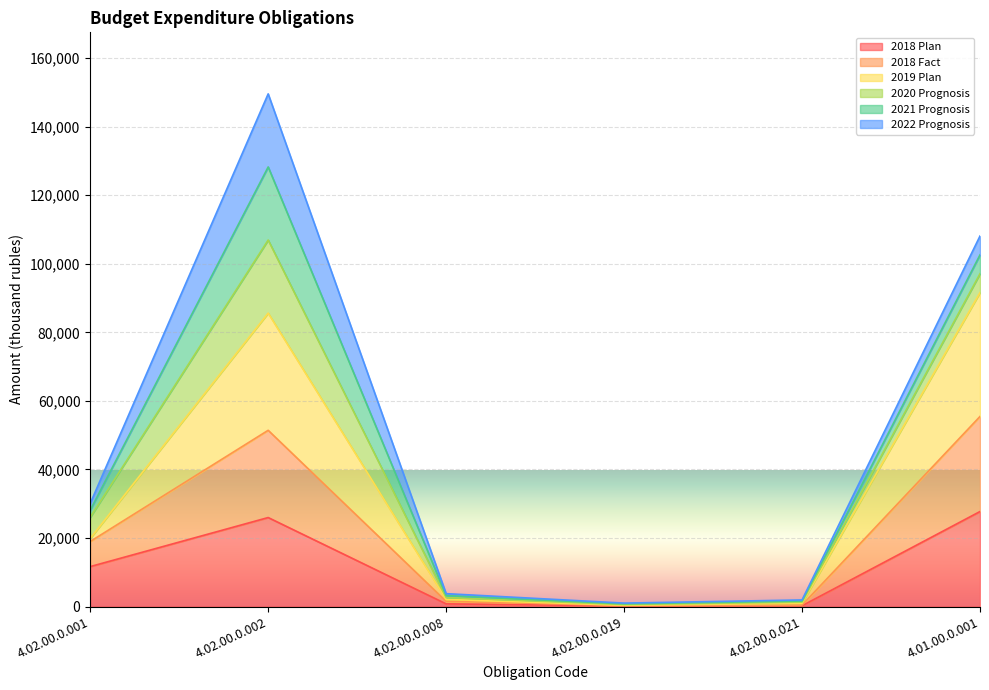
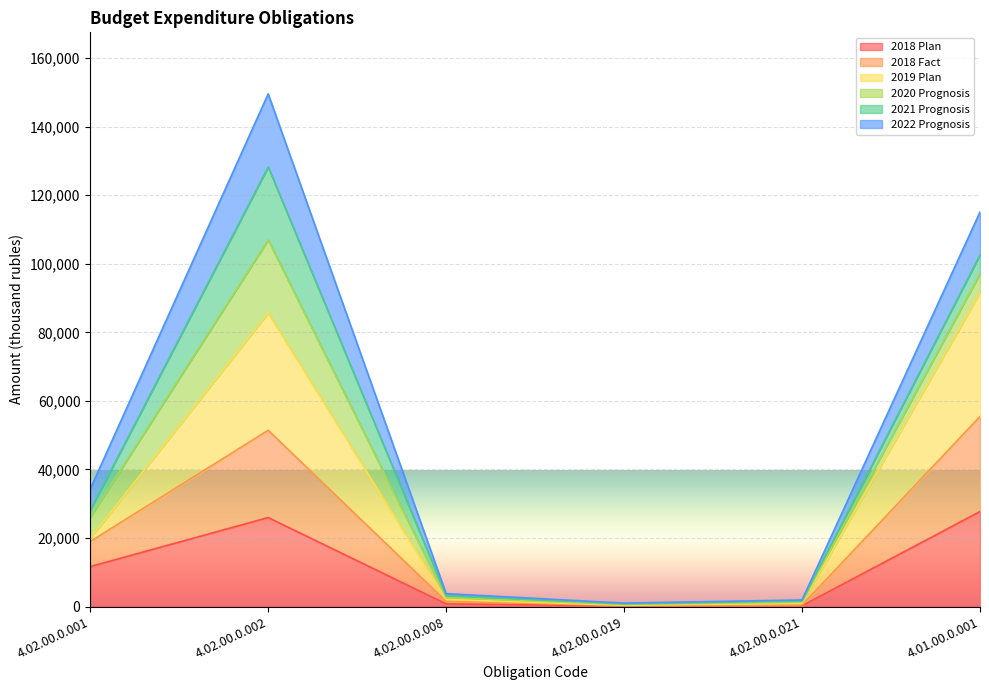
2022 Prognosis, 4.02.00.0.001: 2,000 -> 6,000
2022 Prognosis, 4.01.00.0.001: 6,000 -> 12,000
